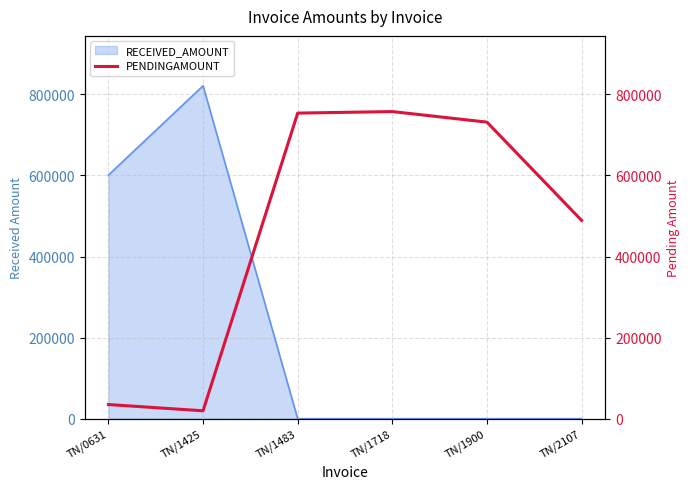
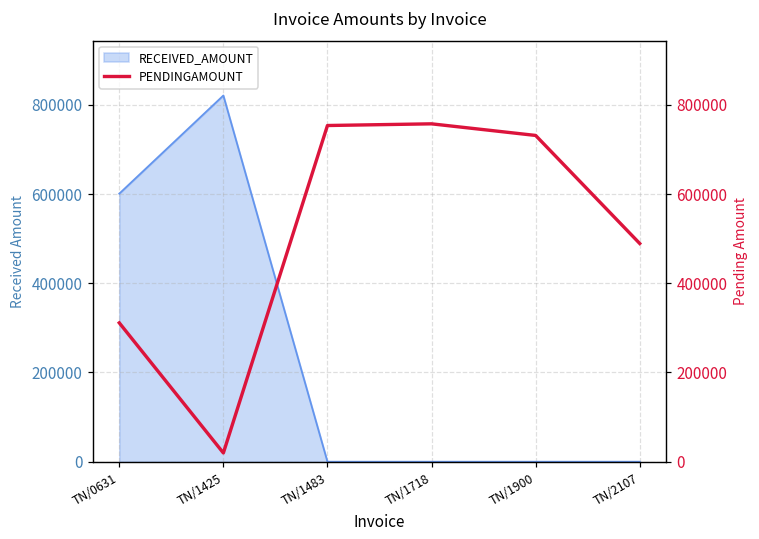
PENDINGAMOUNT, TN/0631: 40000 -> 310000
